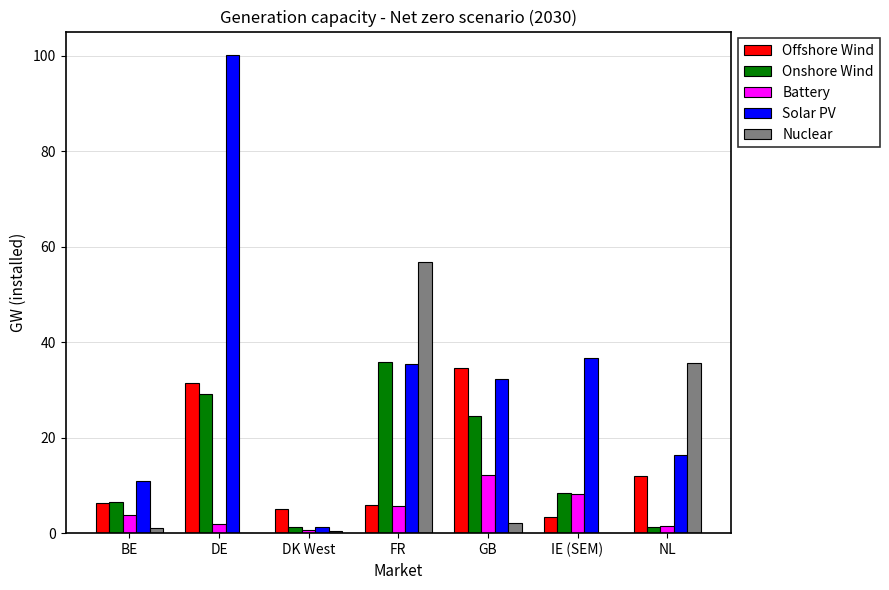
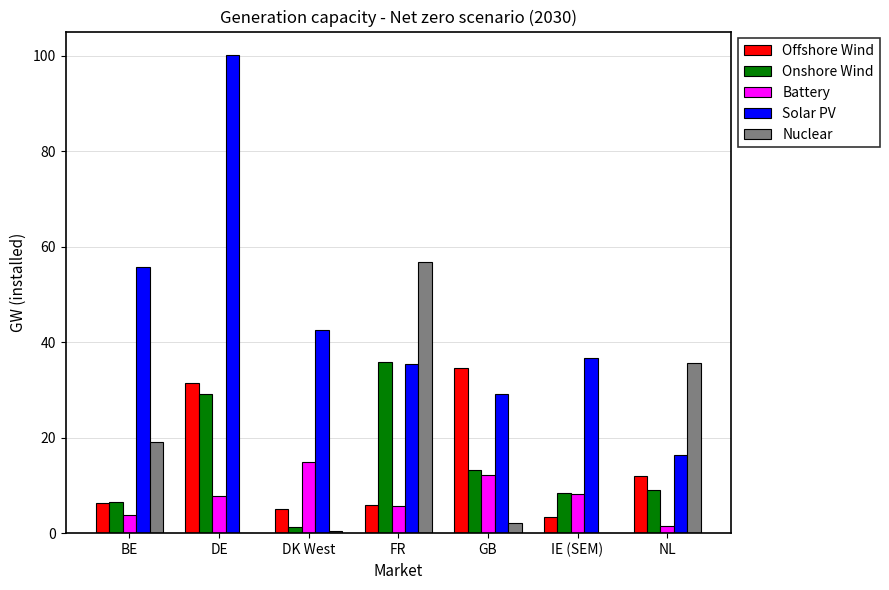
Solar PV, BE: 11 -> 56
Nuclear, BE: 1 -> 19
Battery, DE: 2 -> 8
Battery, DK West: 1 -> 15
Solar PV, DK West: 1 -> 42
Onshore Wind, GB: 25 -> 13
Solar PV, GB: 32 -> 29
Onshore Wind, NL: 1 -> 9
